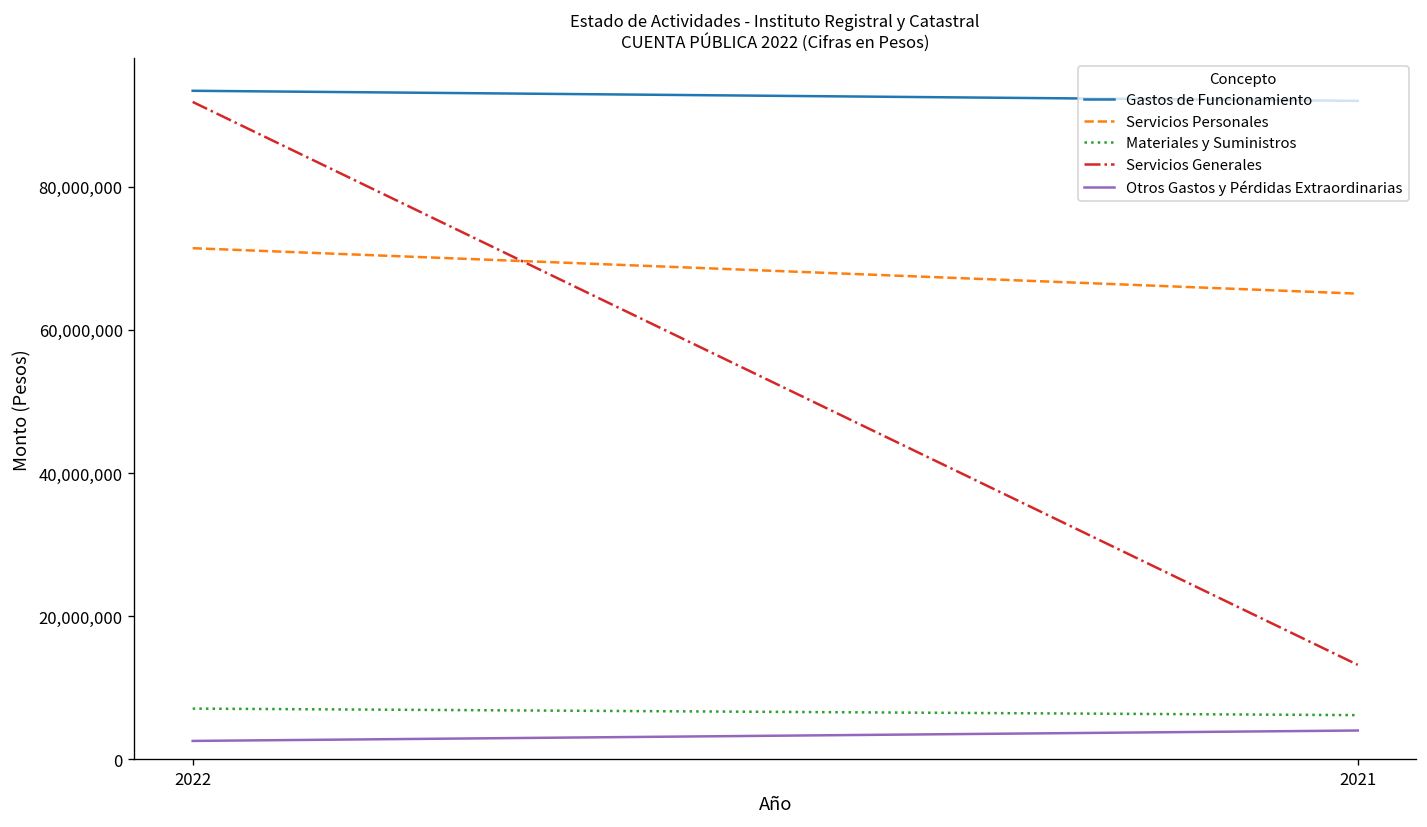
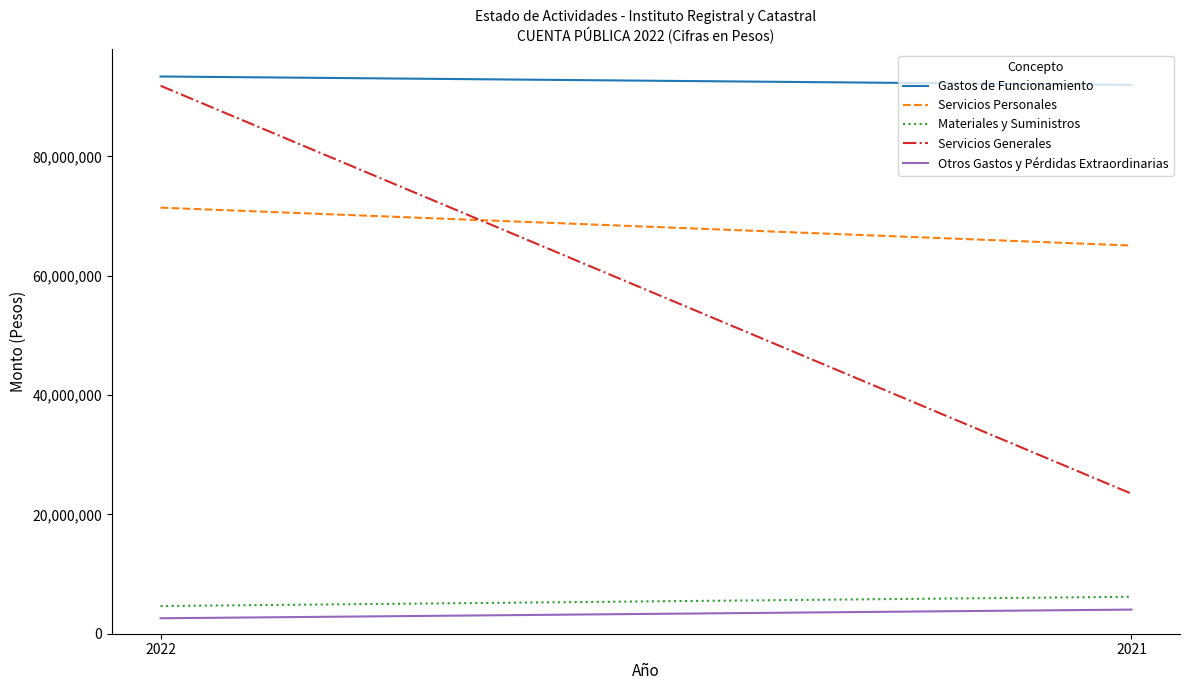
Materiales y Suministros, 2022: 7,000,000 -> 5,000,000
Servicios Generales, 2021: 13,000,000 -> 23,000,000
